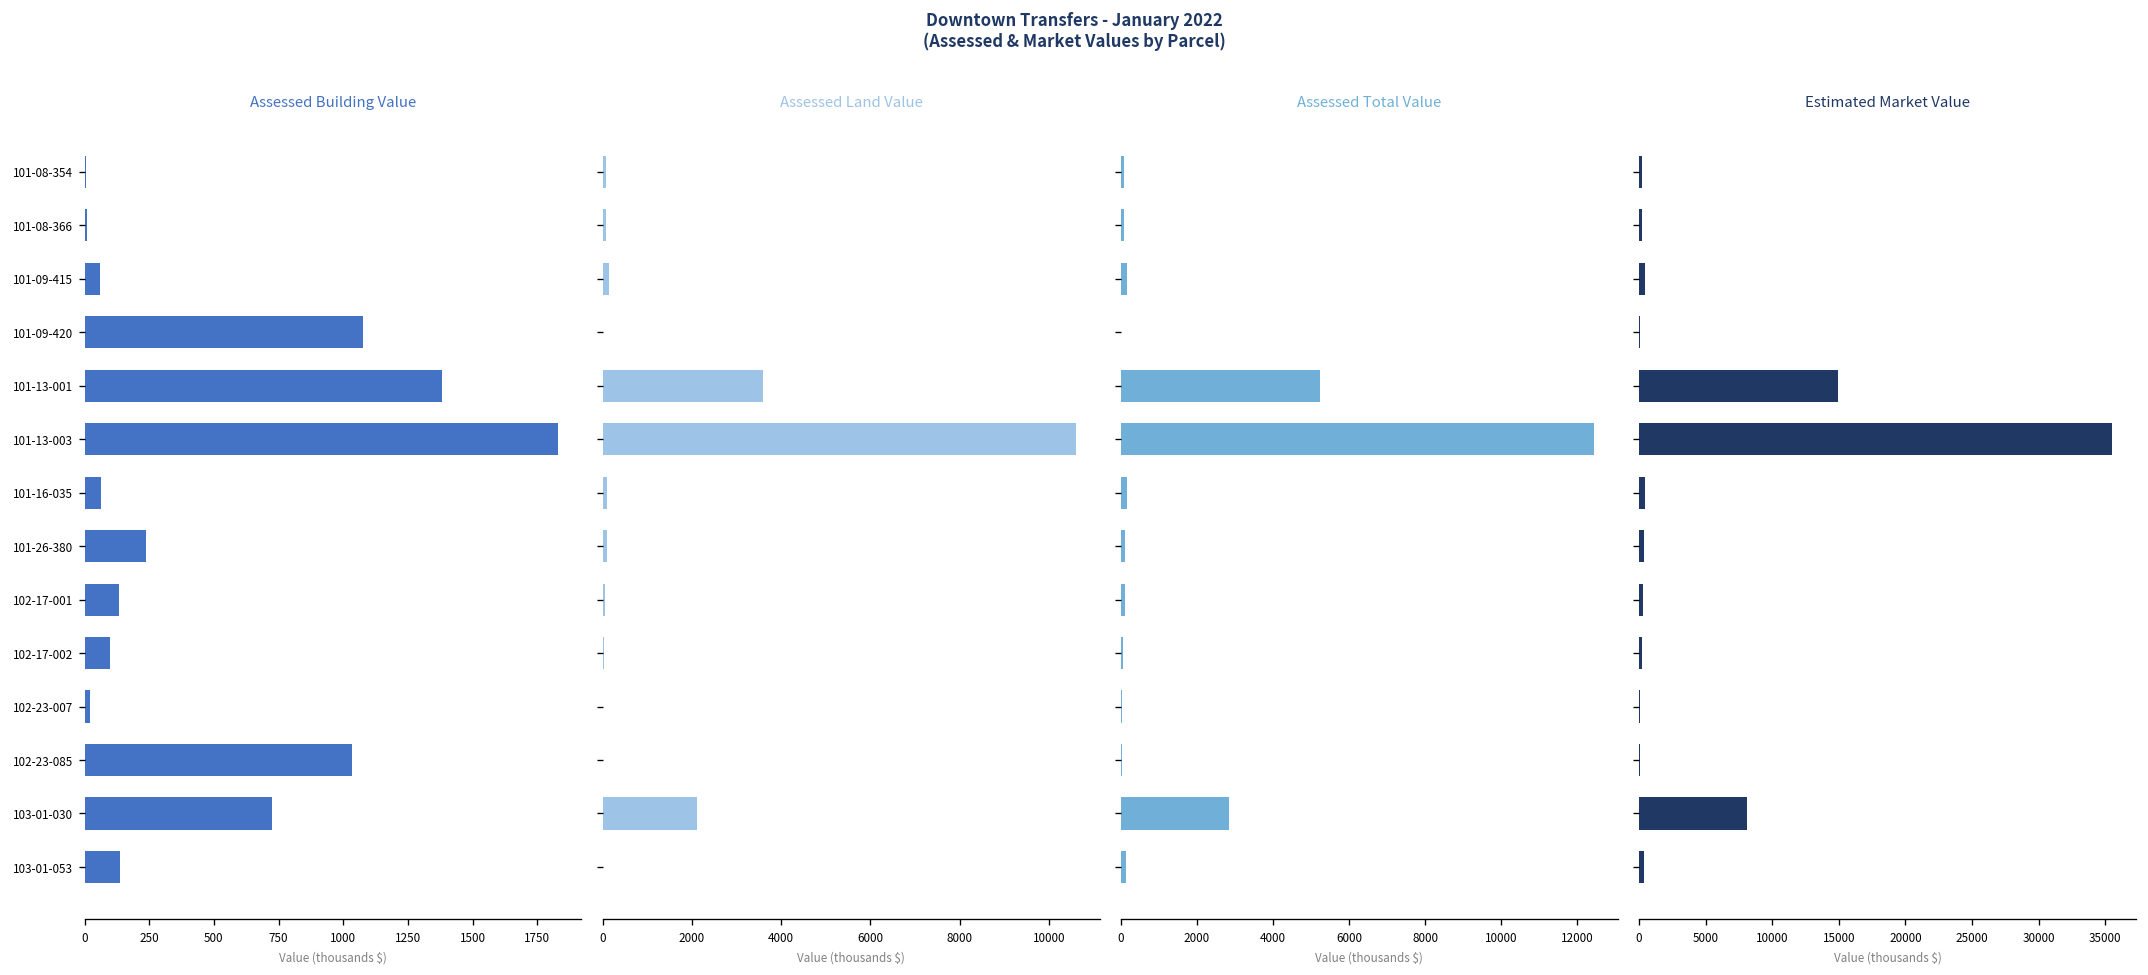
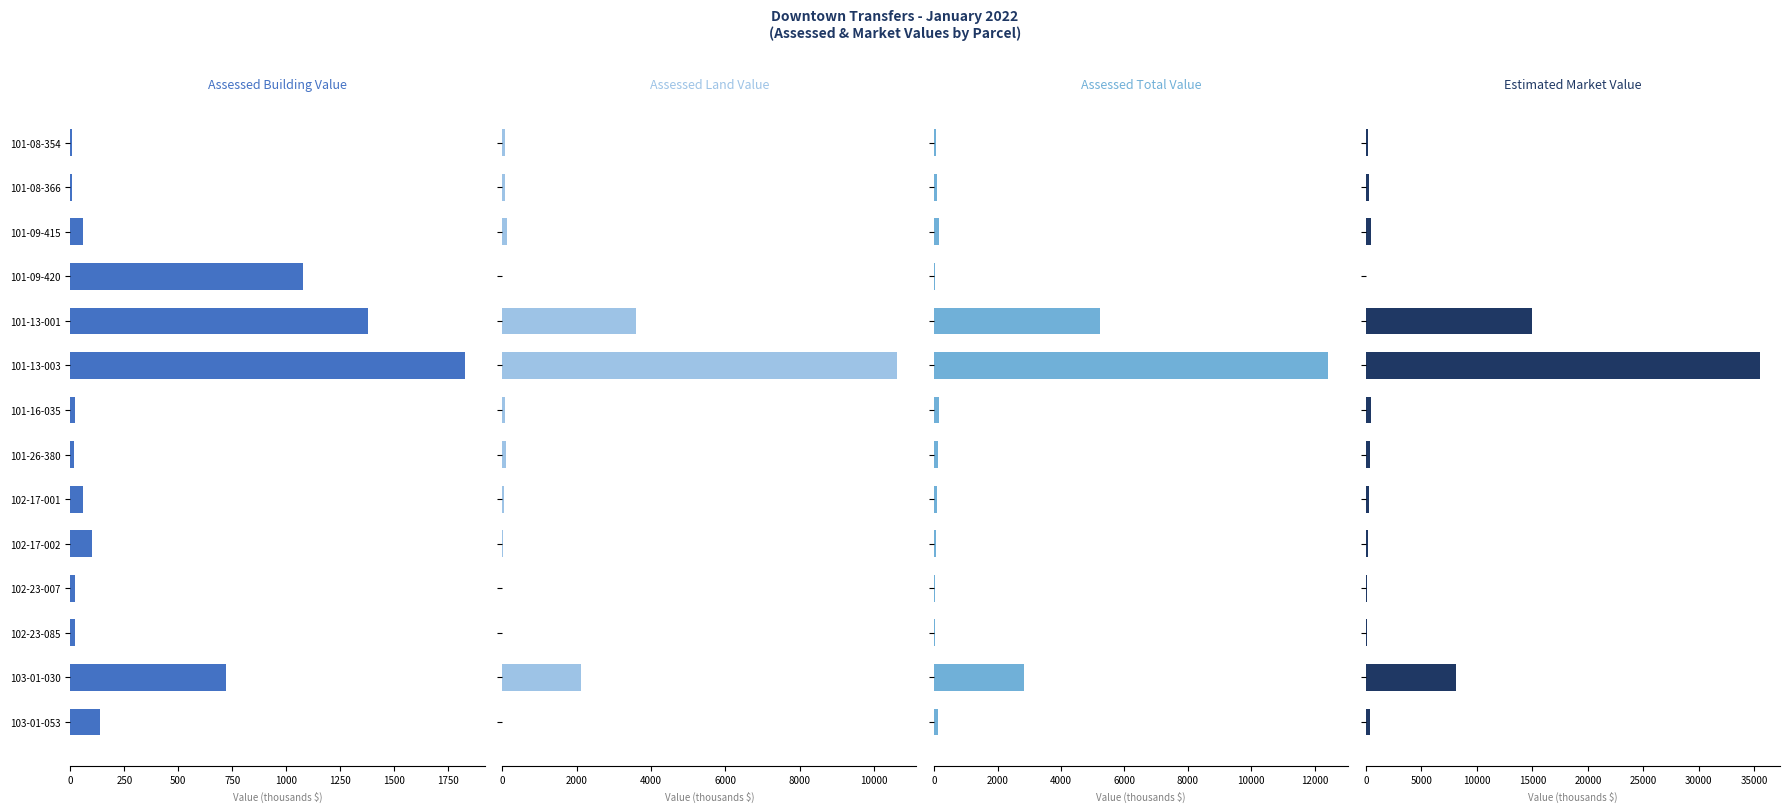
Assessed Building Value, 101-16-035: 60 -> 20
Assessed Building Value, 101-26-380: 240 -> 20
Assessed Building Value, 102-17-001: 130 -> 60
Assessed Building Value, 102-23-085: 1030 -> 20
